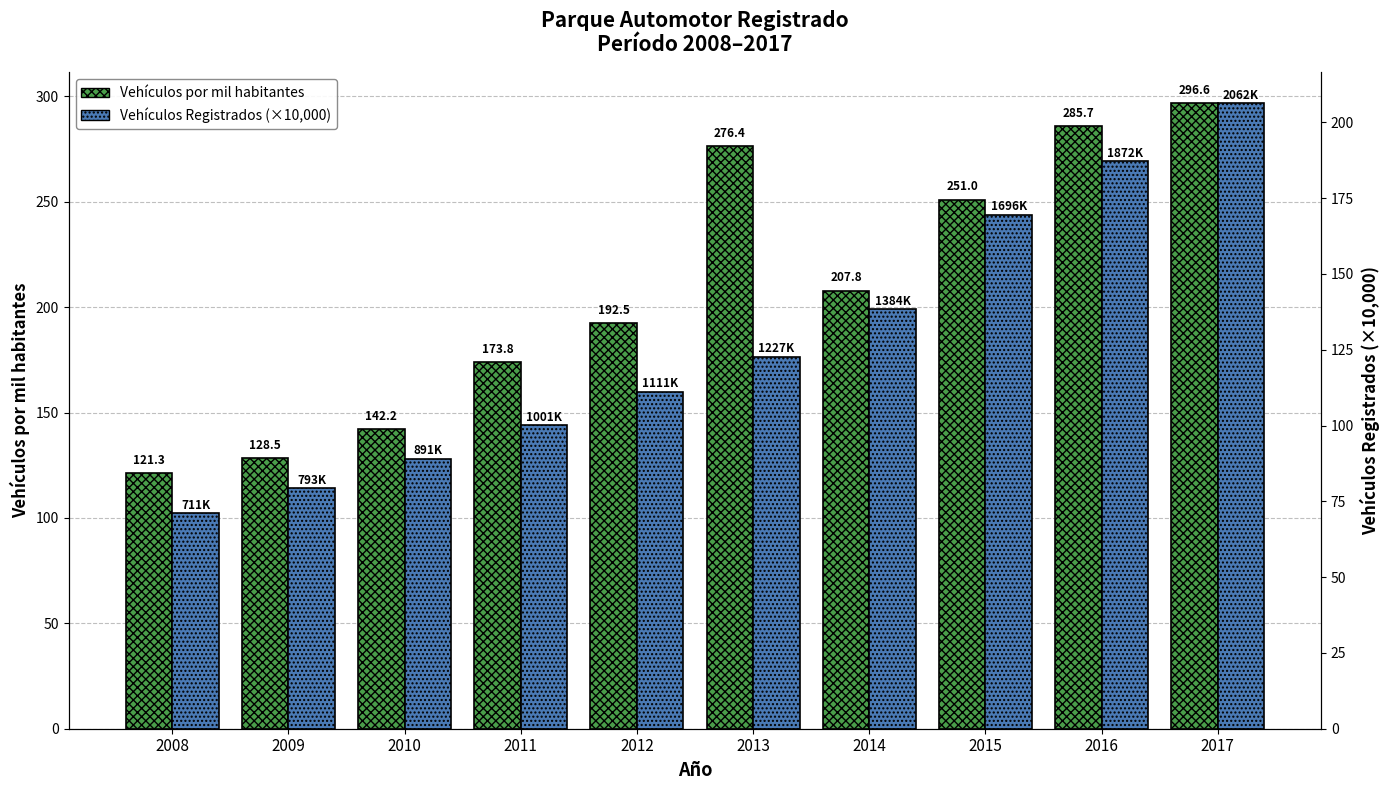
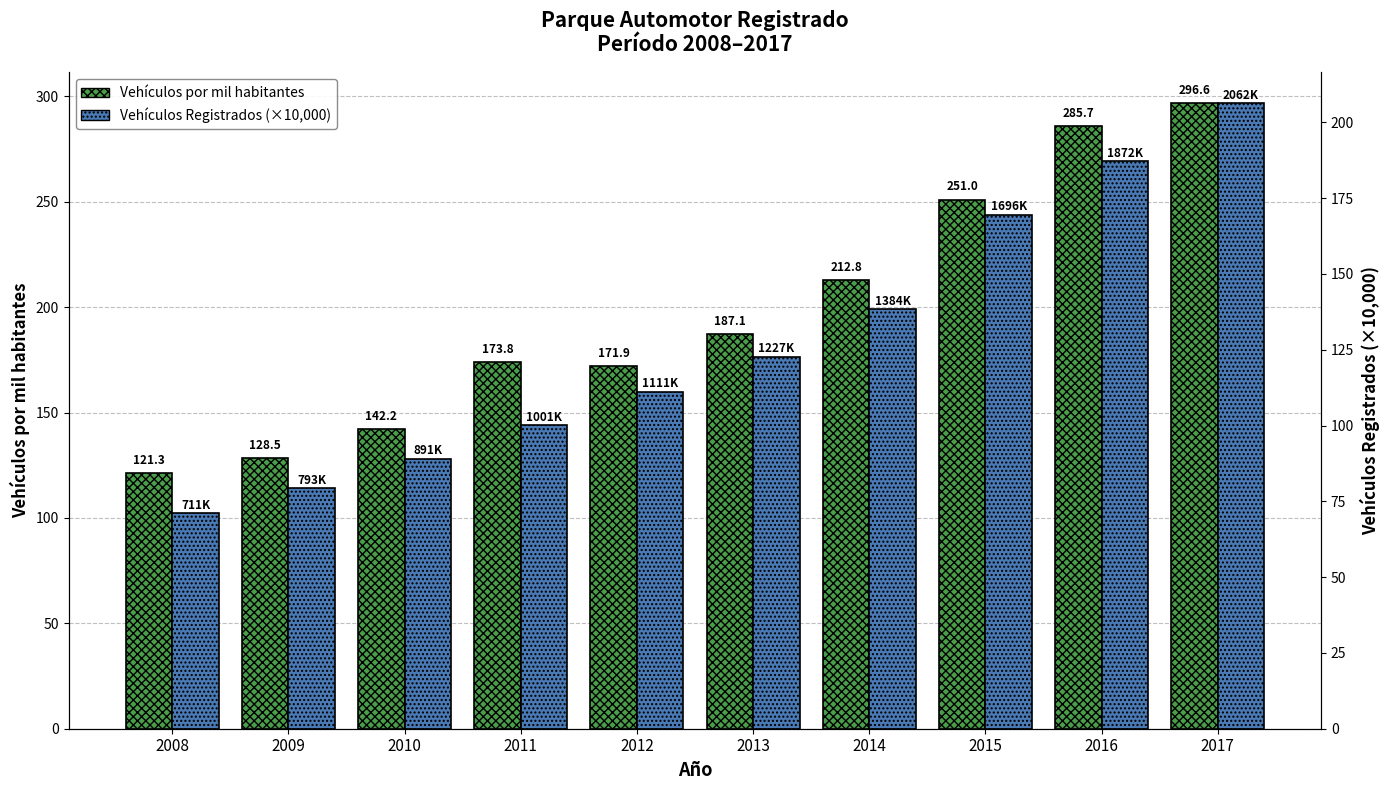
Vehículos por mil habitantes, 2012: 192.5 -> 171.9
Vehículos por mil habitantes, 2013: 276.4 -> 187.1
Vehículos por mil habitantes, 2014: 207.8 -> 212.8
